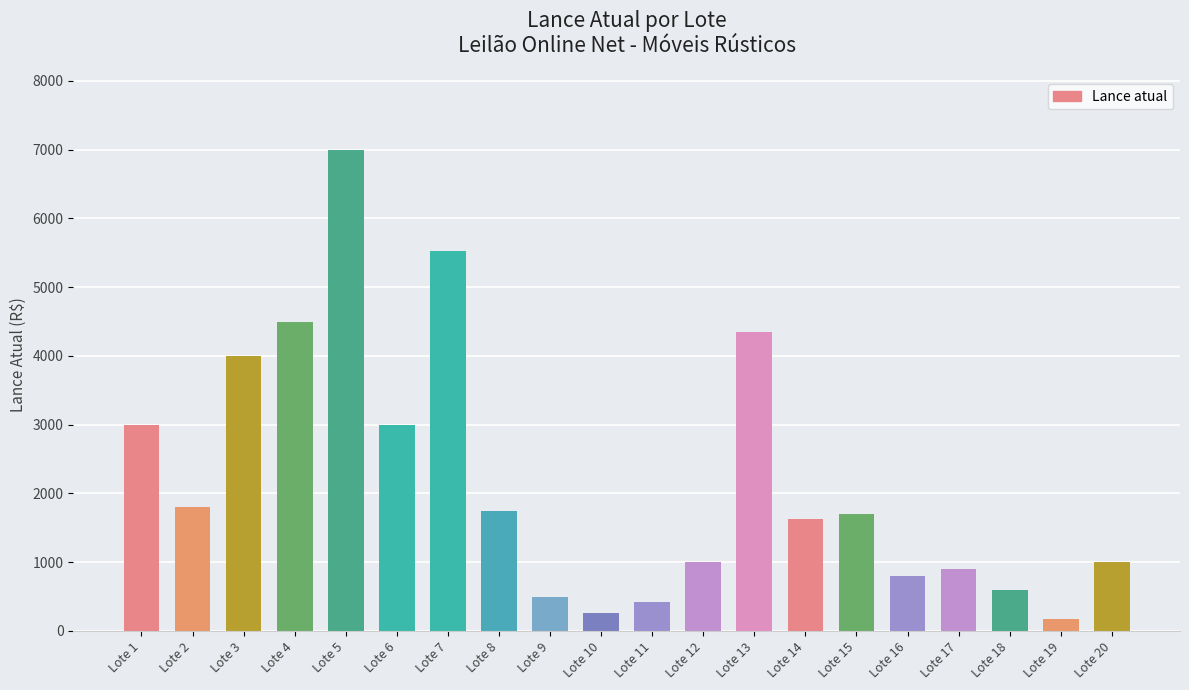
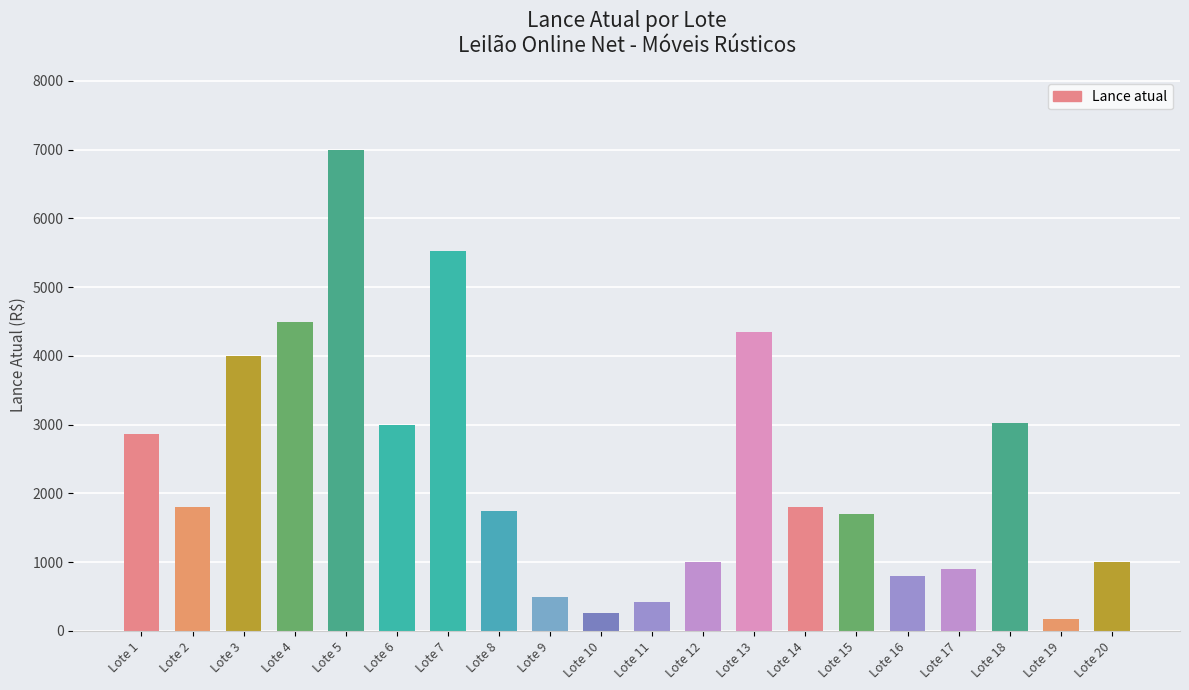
Lote 1: 3000 -> 2900
Lote 14: 1600 -> 1800
Lote 18: 600 -> 3000
